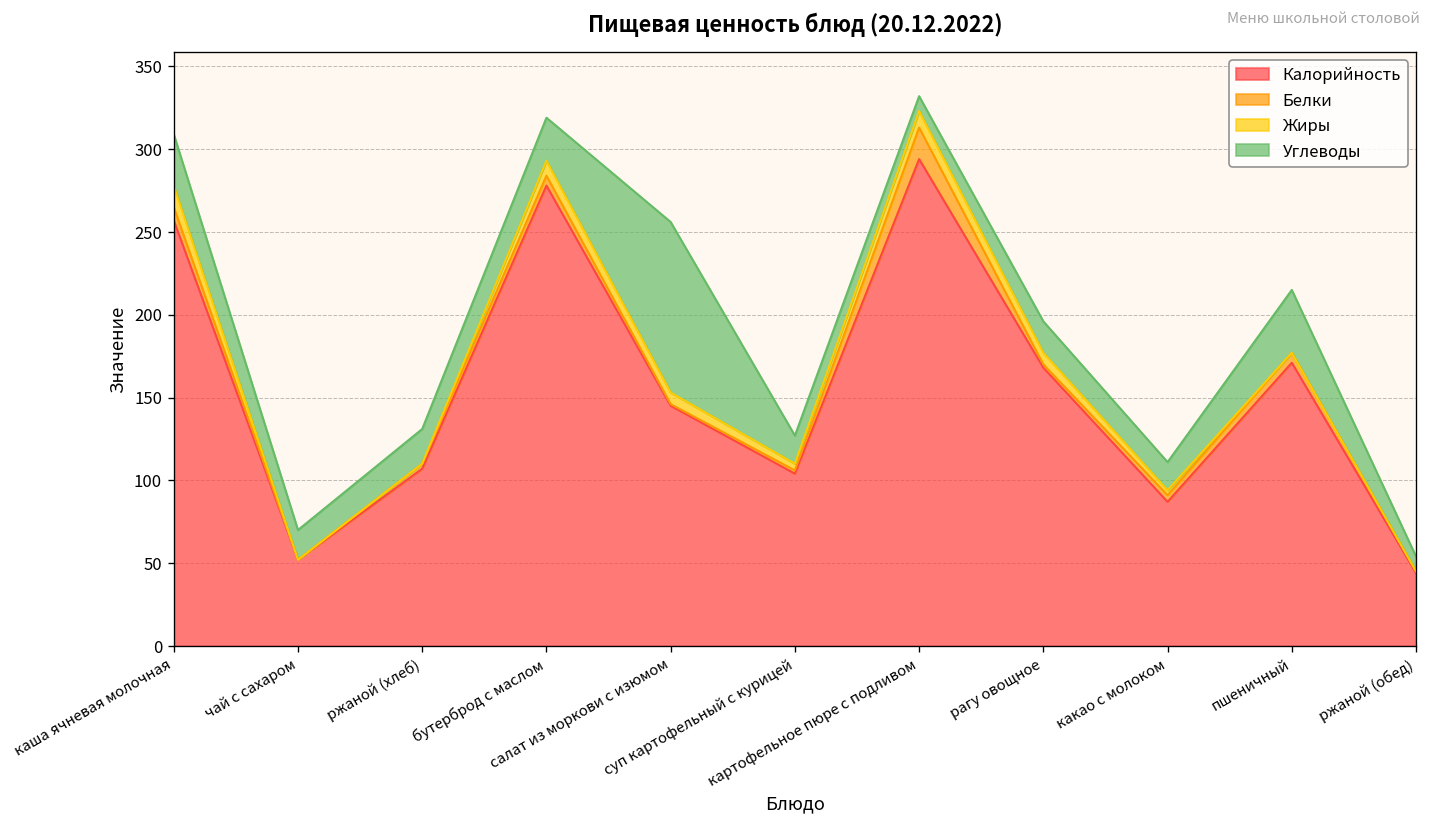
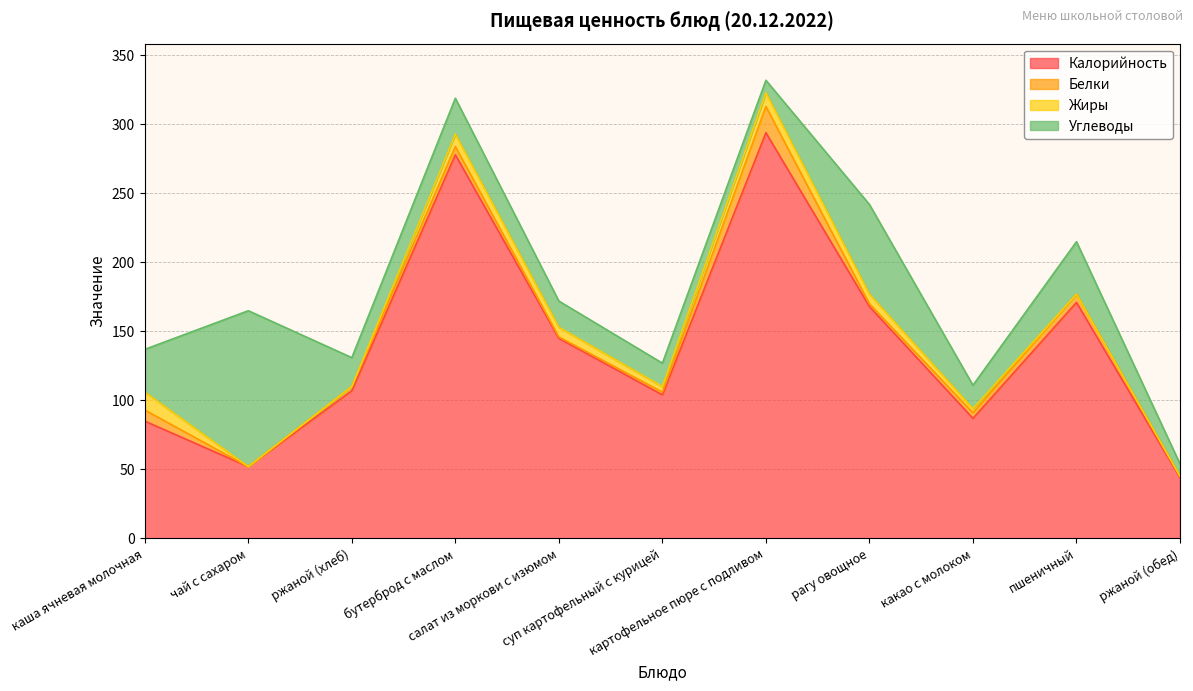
Калорийность, каша ячневая молочная: 257 -> 85
Углеводы, чай с сахаром: 18 -> 113
Углеводы, салат из моркови с изюмом: 103 -> 19
Углеводы, рагу овощное: 19 -> 65
